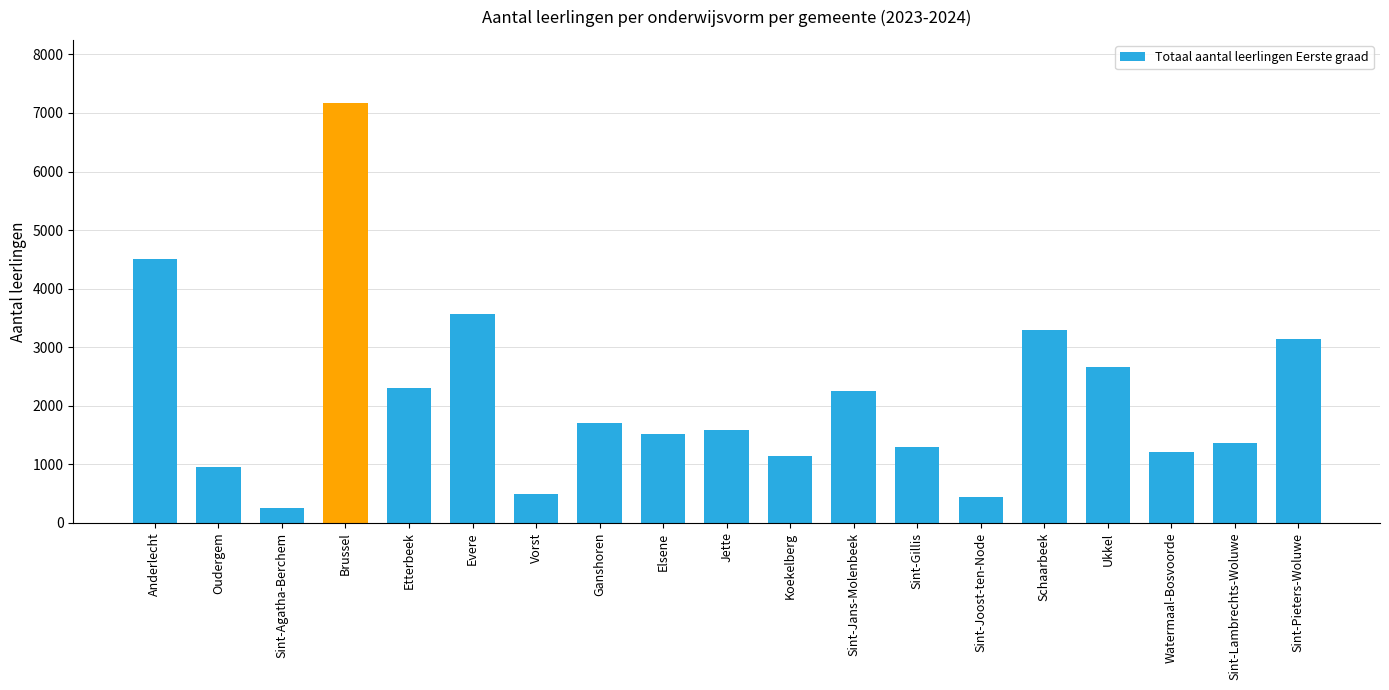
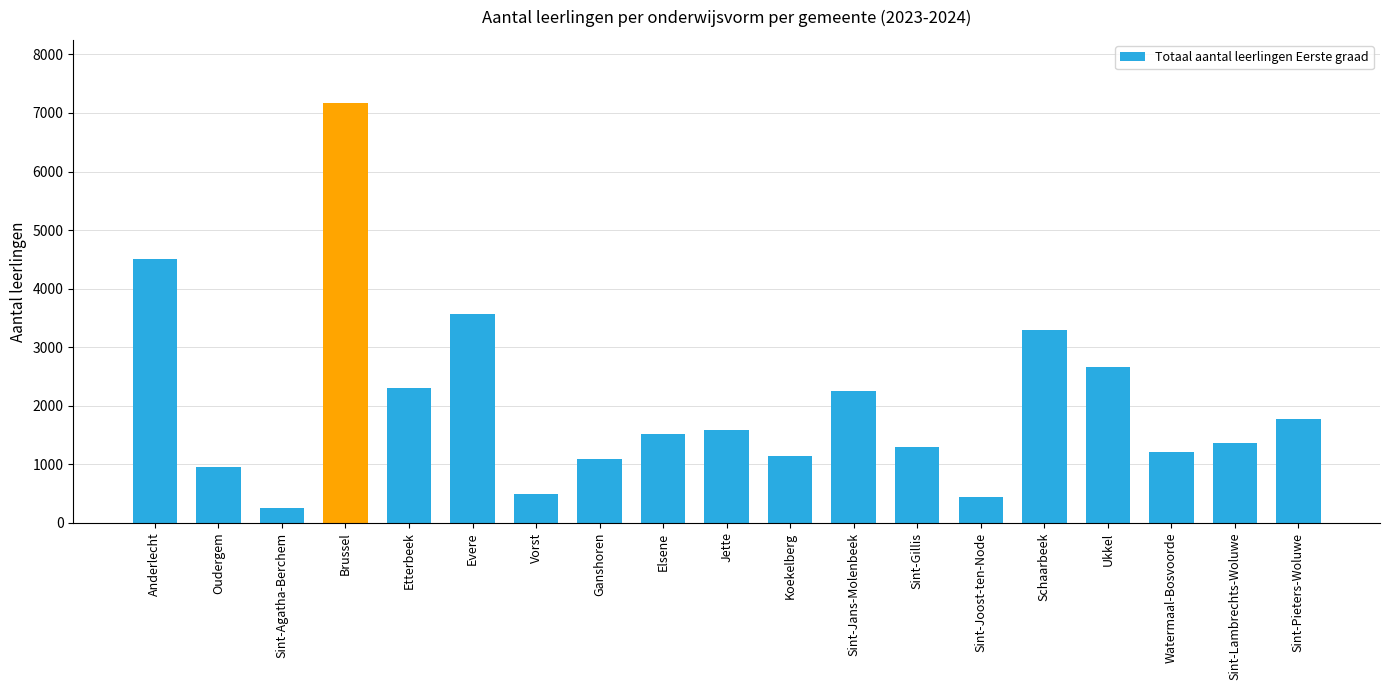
Ganshoren: 1700 -> 1100
Sint-Pieters-Woluwe: 3100 -> 1800
